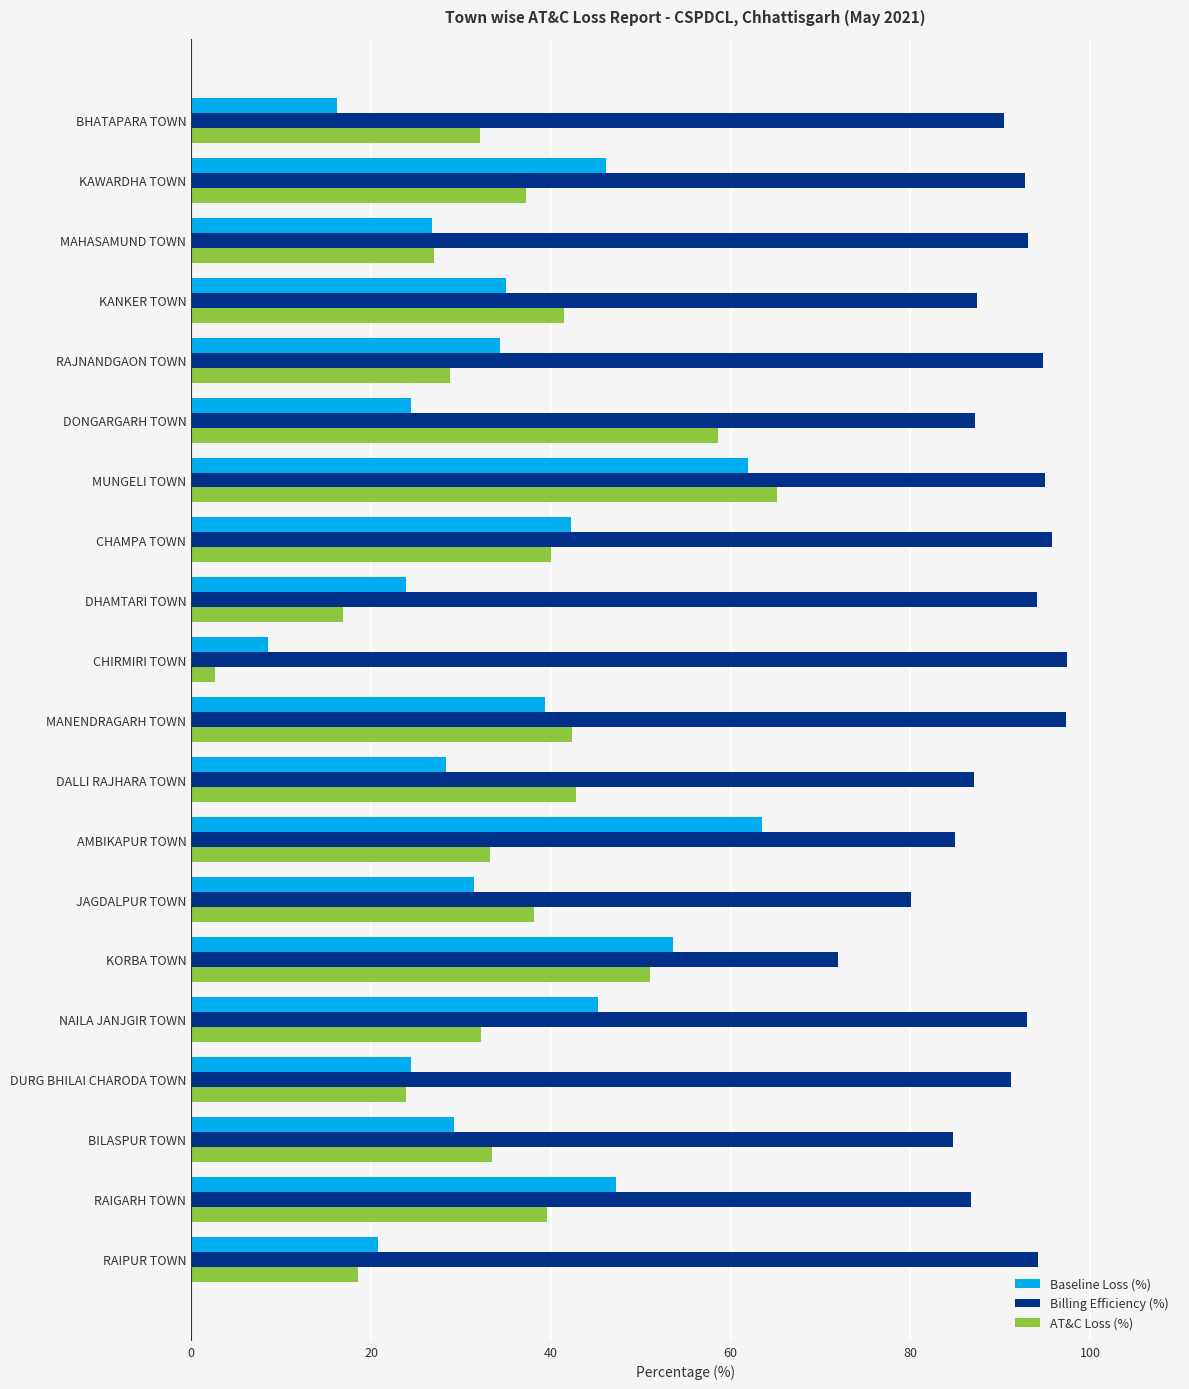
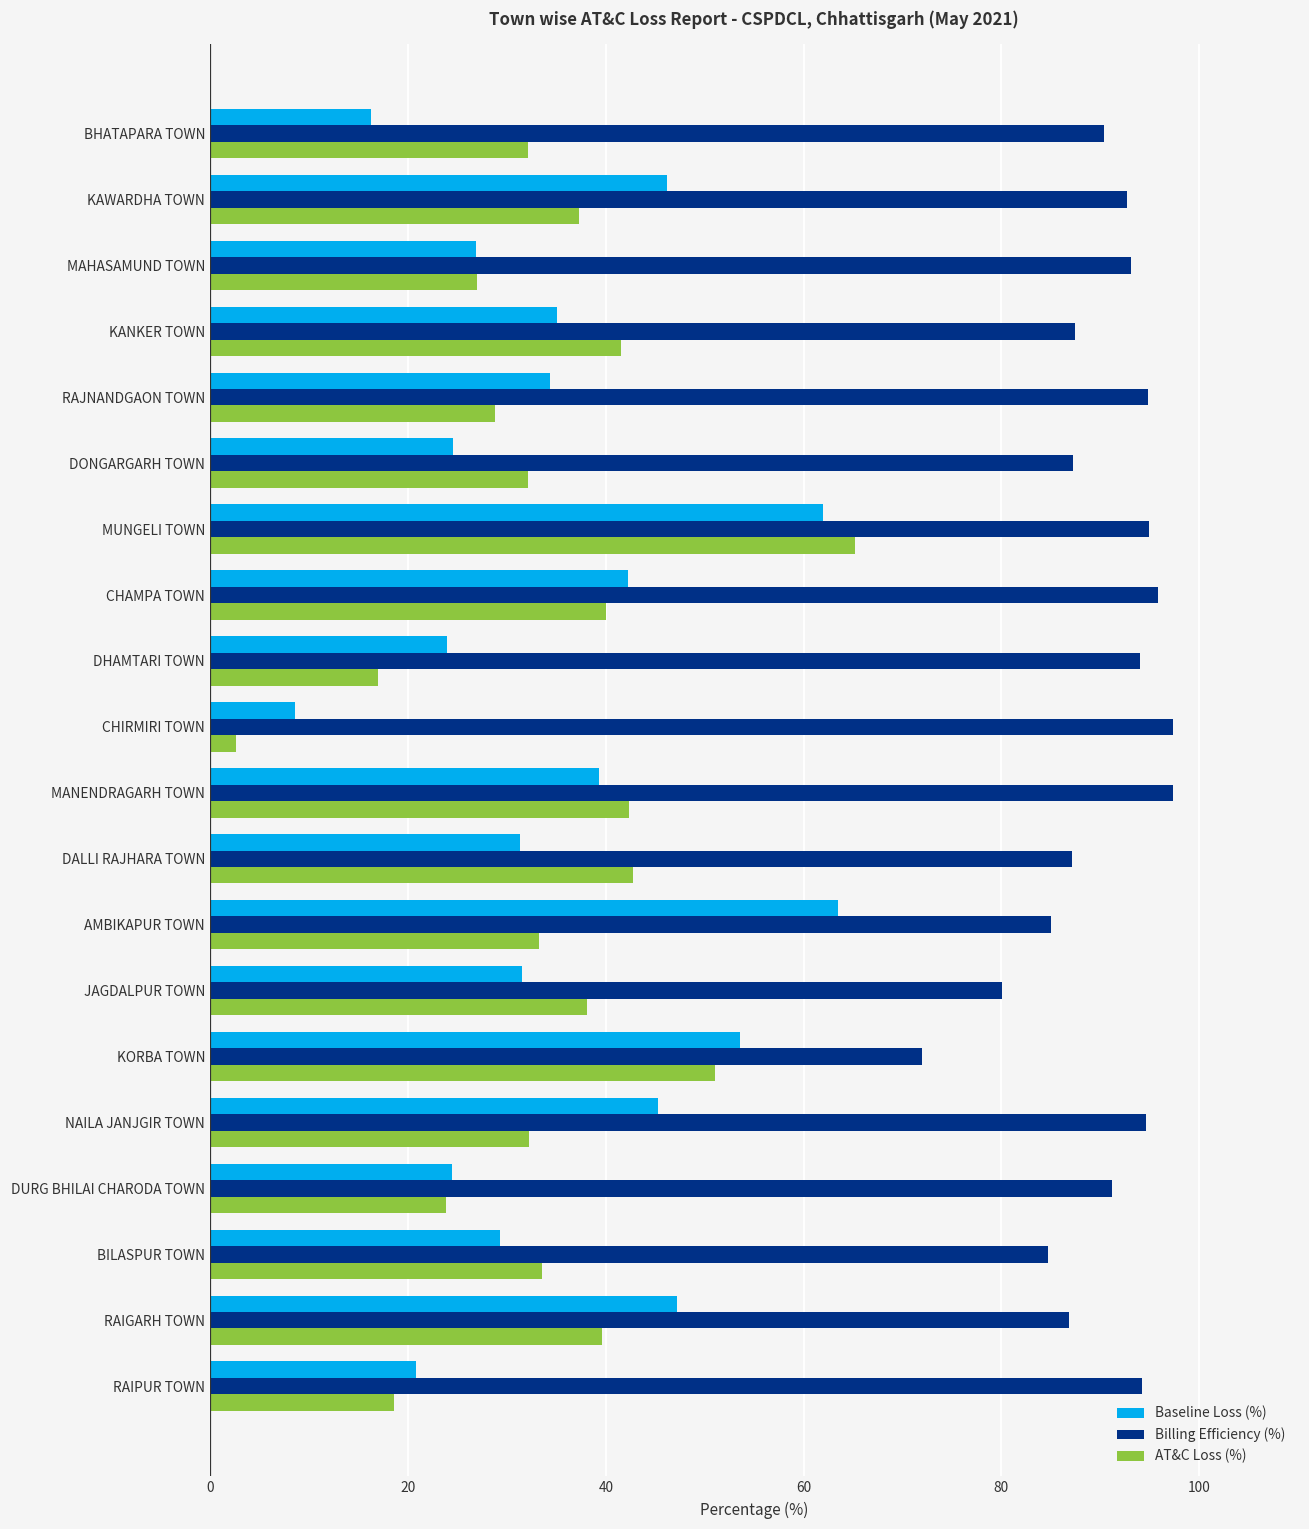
AT&C Loss (%), DONGARGARH TOWN: 59 -> 32
Baseline Loss (%), DALLI RAJHARA TOWN: 28 -> 31
Billing Efficiency (%), NAILA JANJGIR TOWN: 93 -> 95
